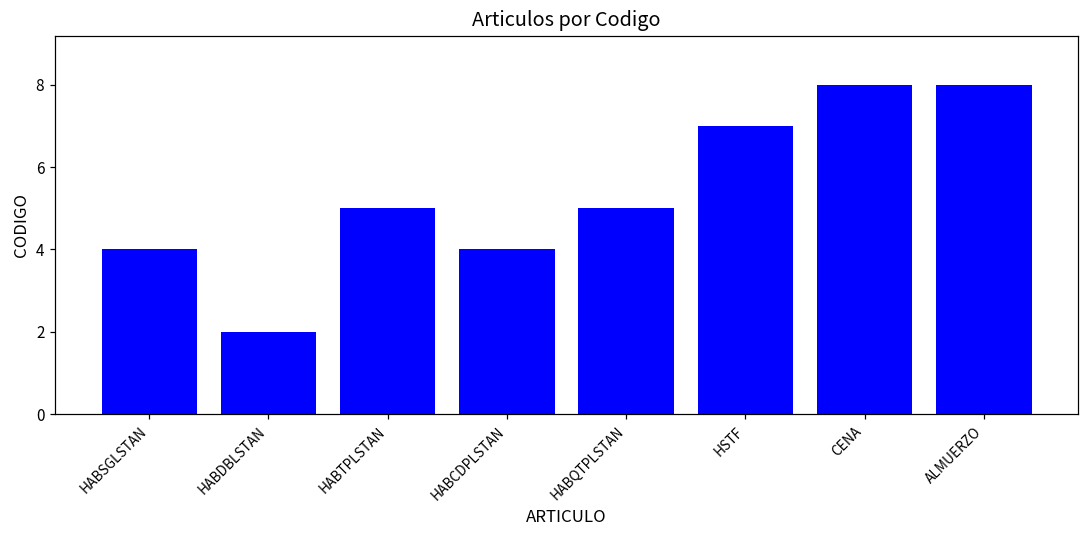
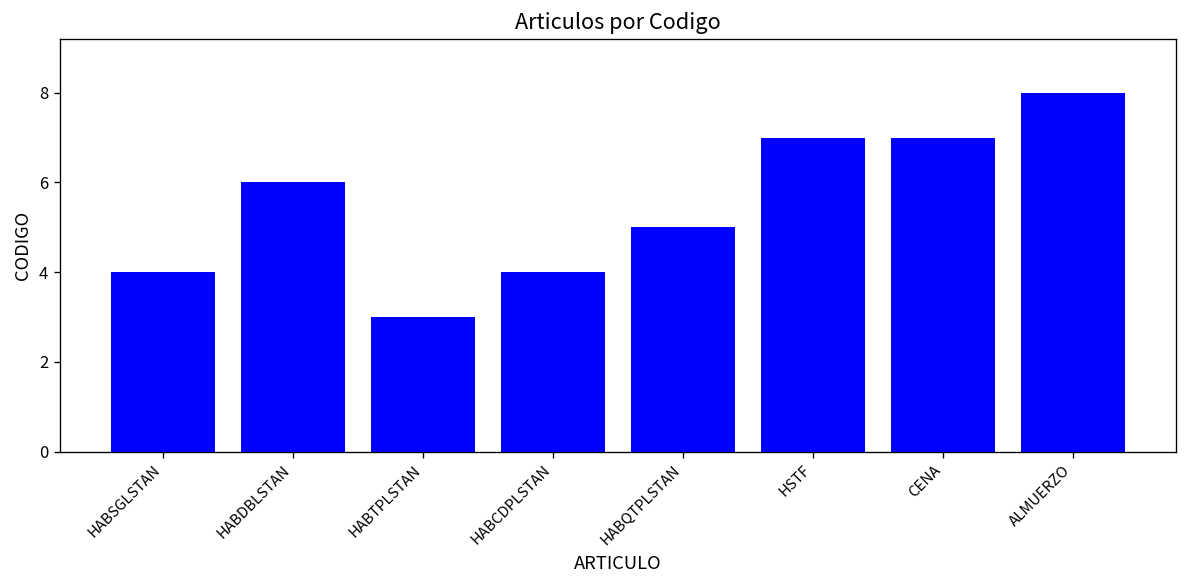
HABDBLSTAN: 2 -> 6
HABTPLSTAN: 5 -> 3
CENA: 8 -> 7
